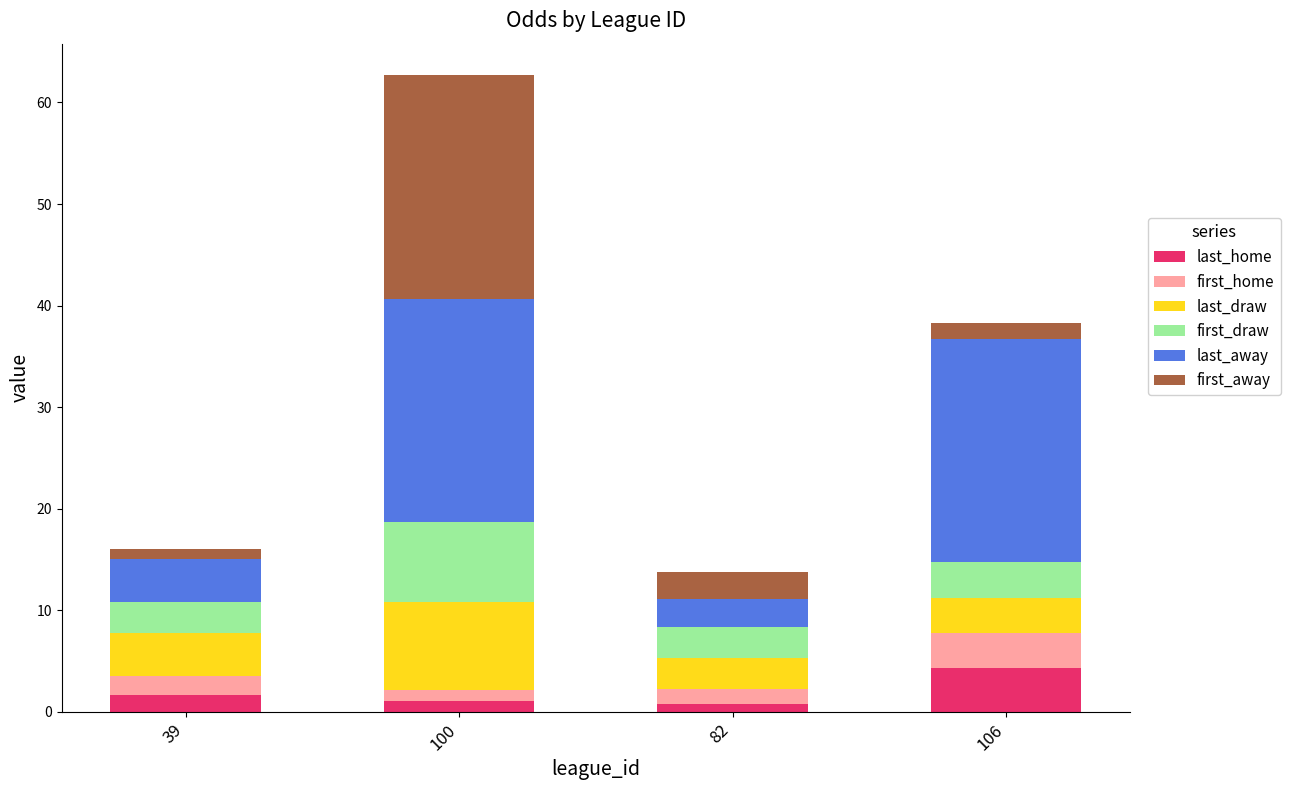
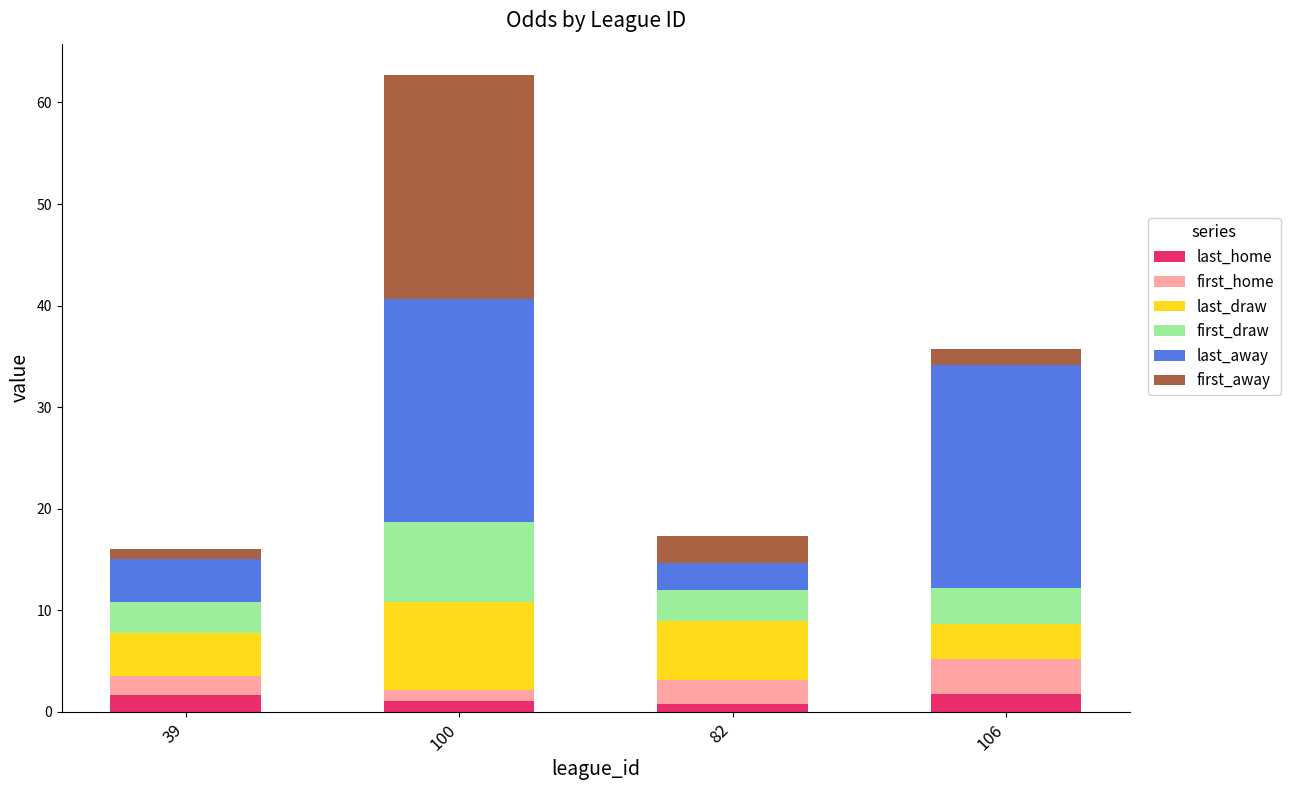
first_home, 82: 1.4 -> 2.3
last_draw, 82: 3.1 -> 5.8
last_home, 106: 4.4 -> 1.8
